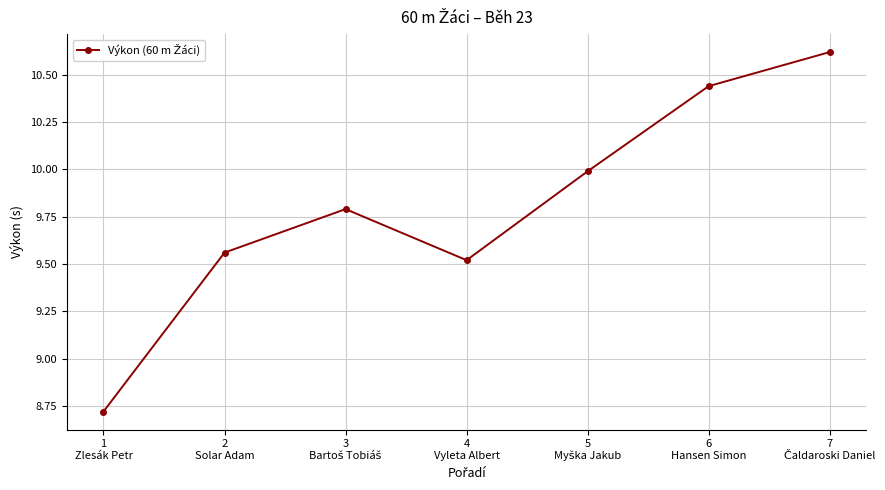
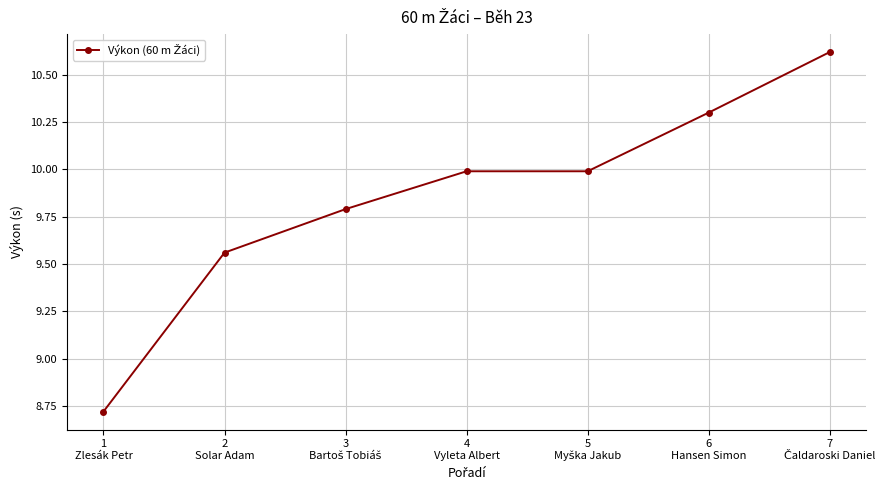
4 Vyleta Albert: 9.52 -> 9.99
6 Hansen Simon: 10.44 -> 10.30
